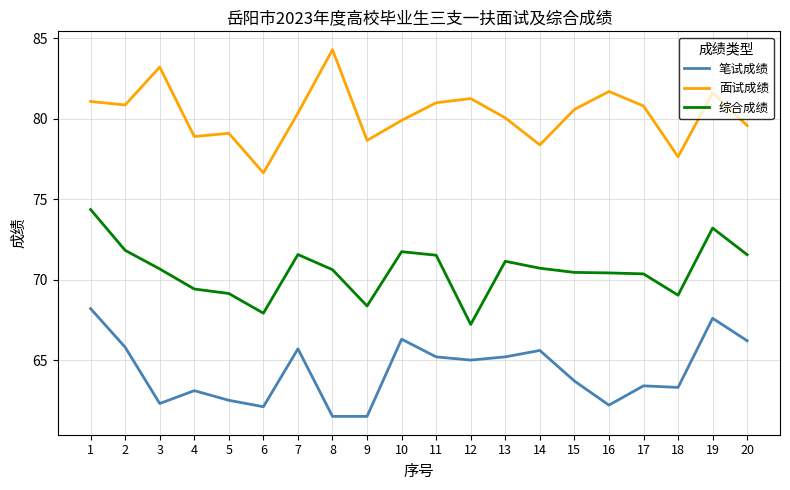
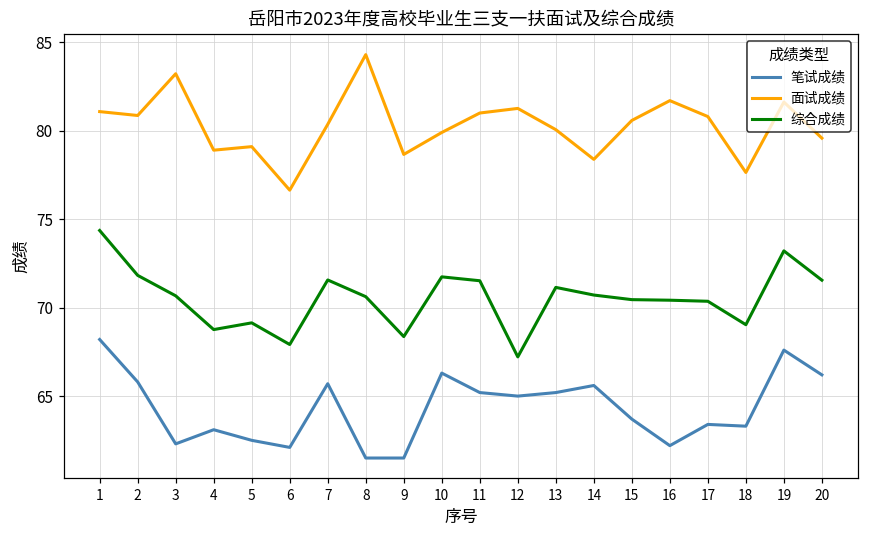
综合成绩, 4: 69.4 -> 68.8
